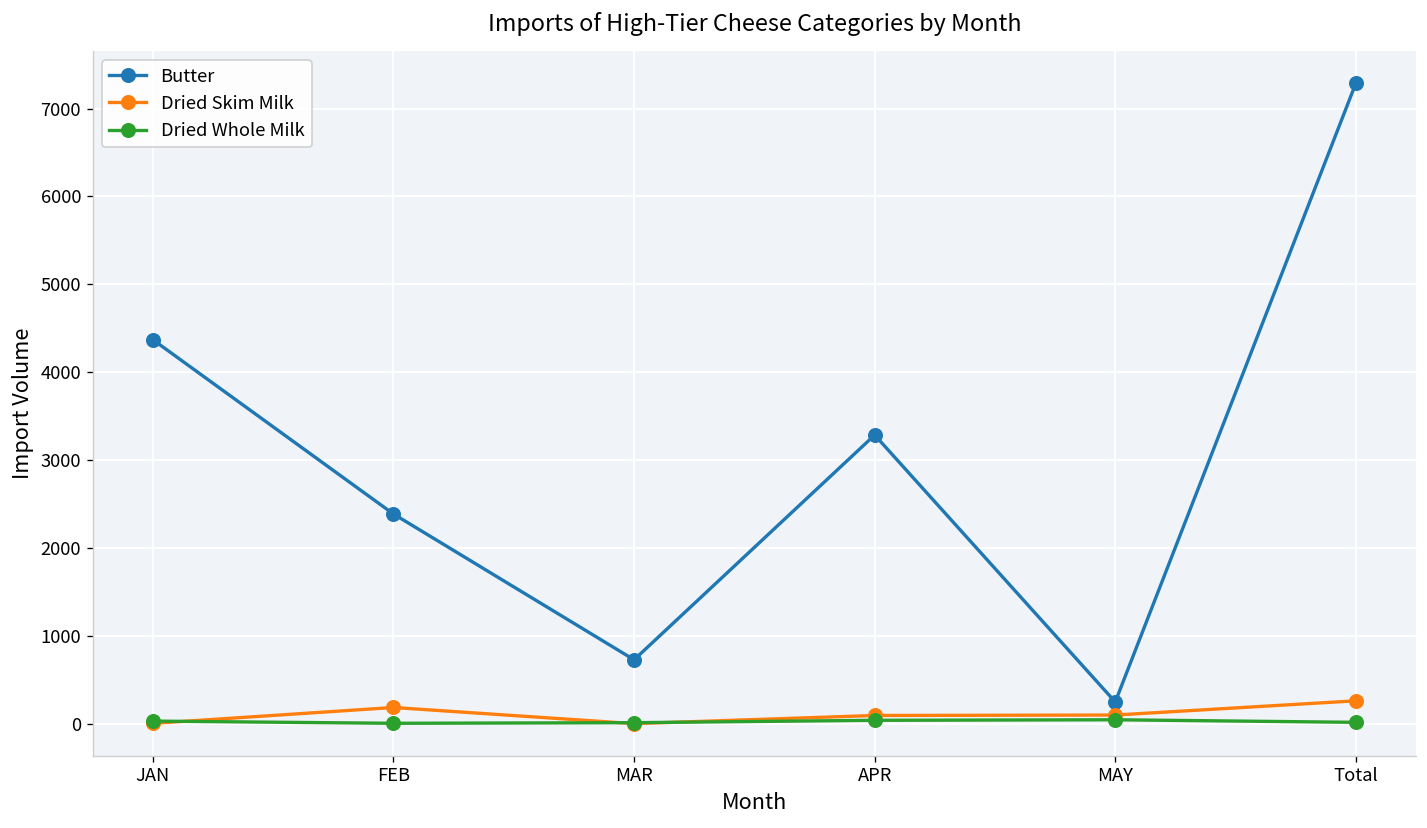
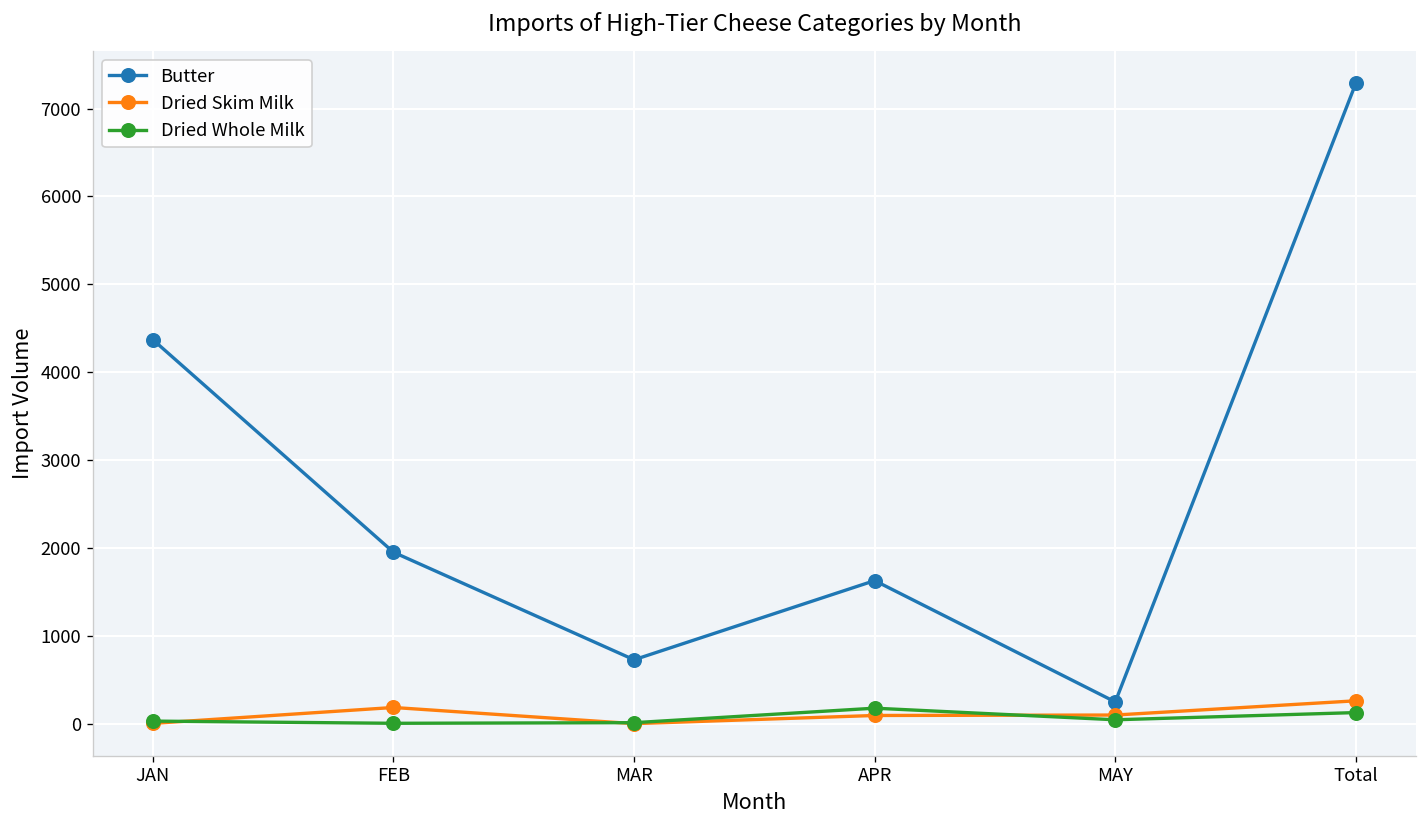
Butter, FEB: 2400 -> 2000
Butter, APR: 3300 -> 1600
Dried Whole Milk, APR: 0 -> 200
Dried Whole Milk, Total: 0 -> 100
